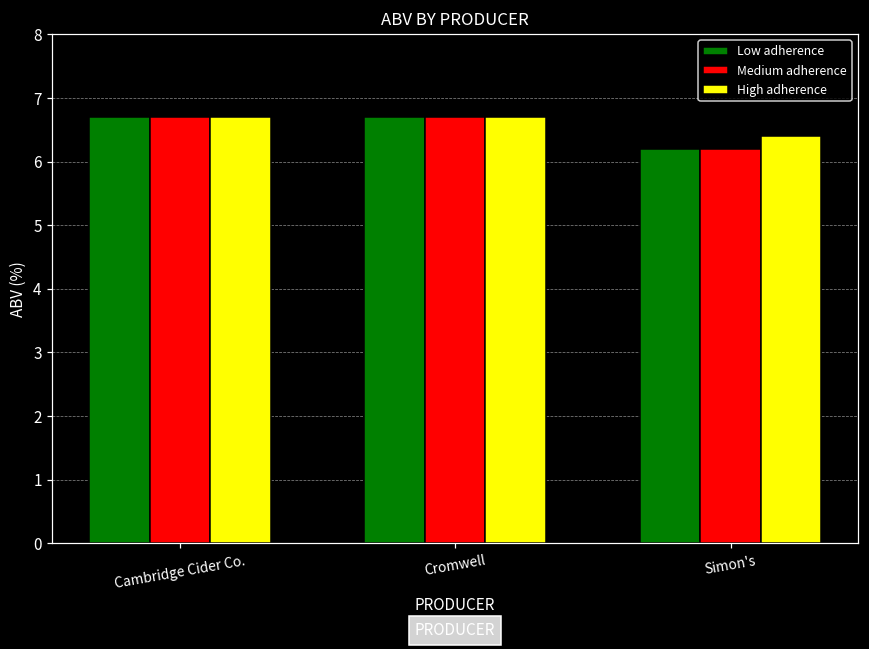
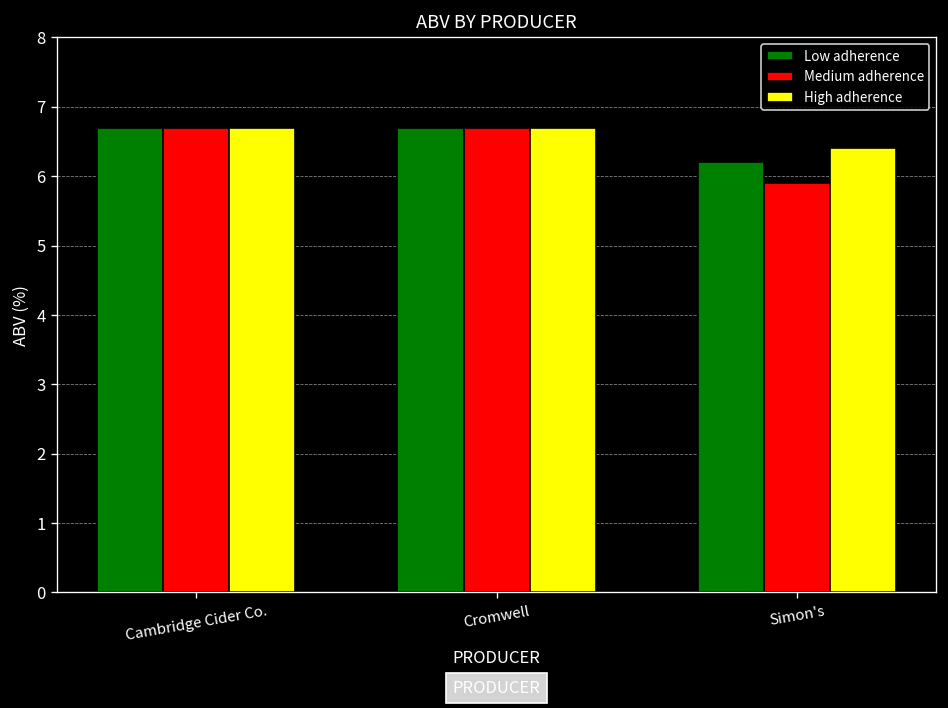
Medium adherence, Simon's: 6.2 -> 5.9
